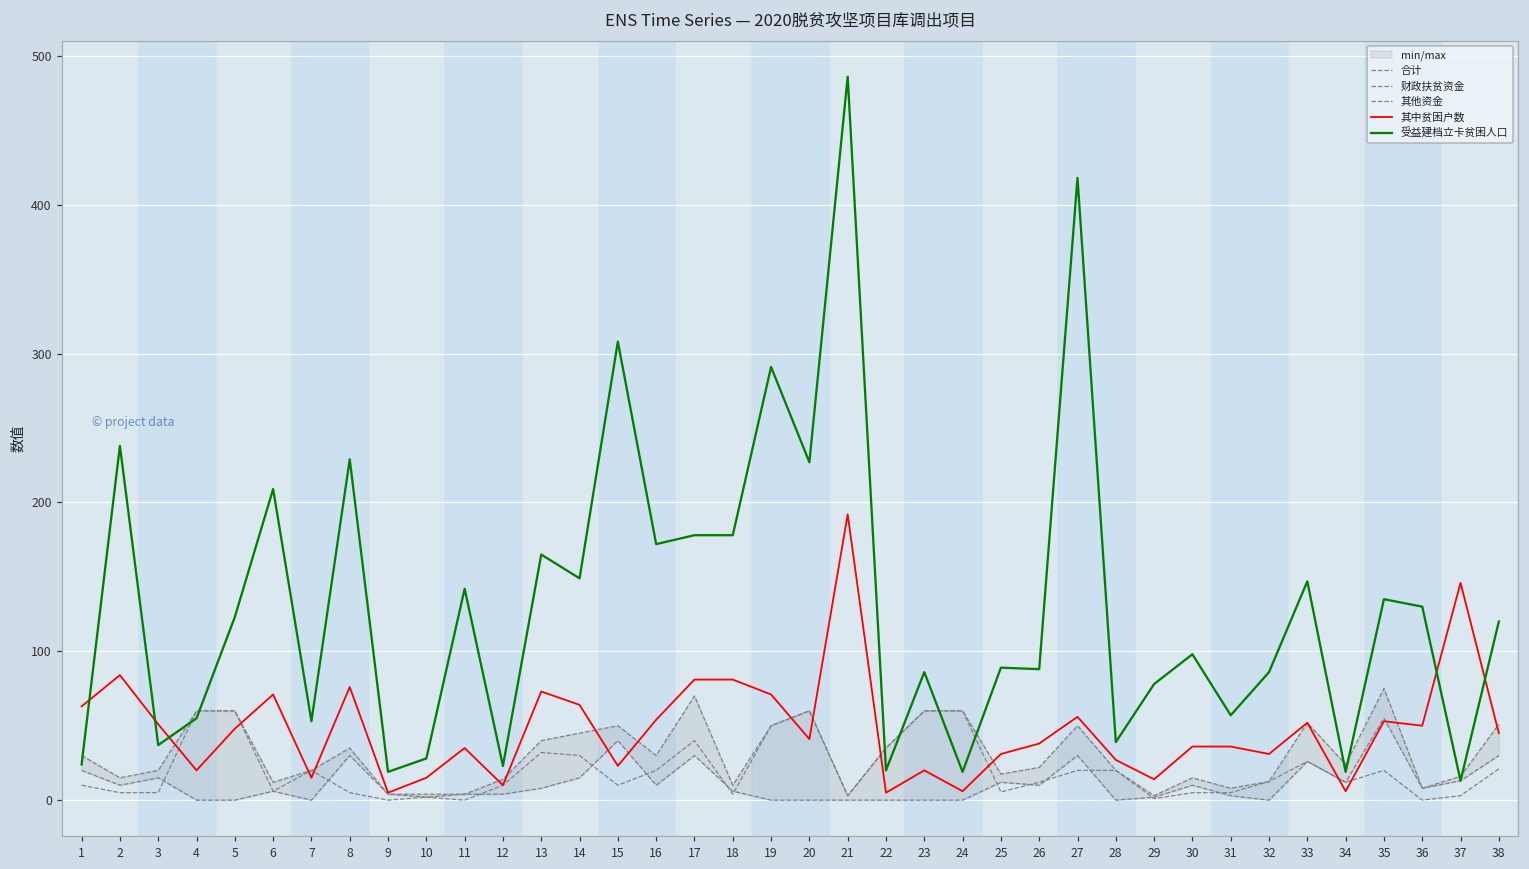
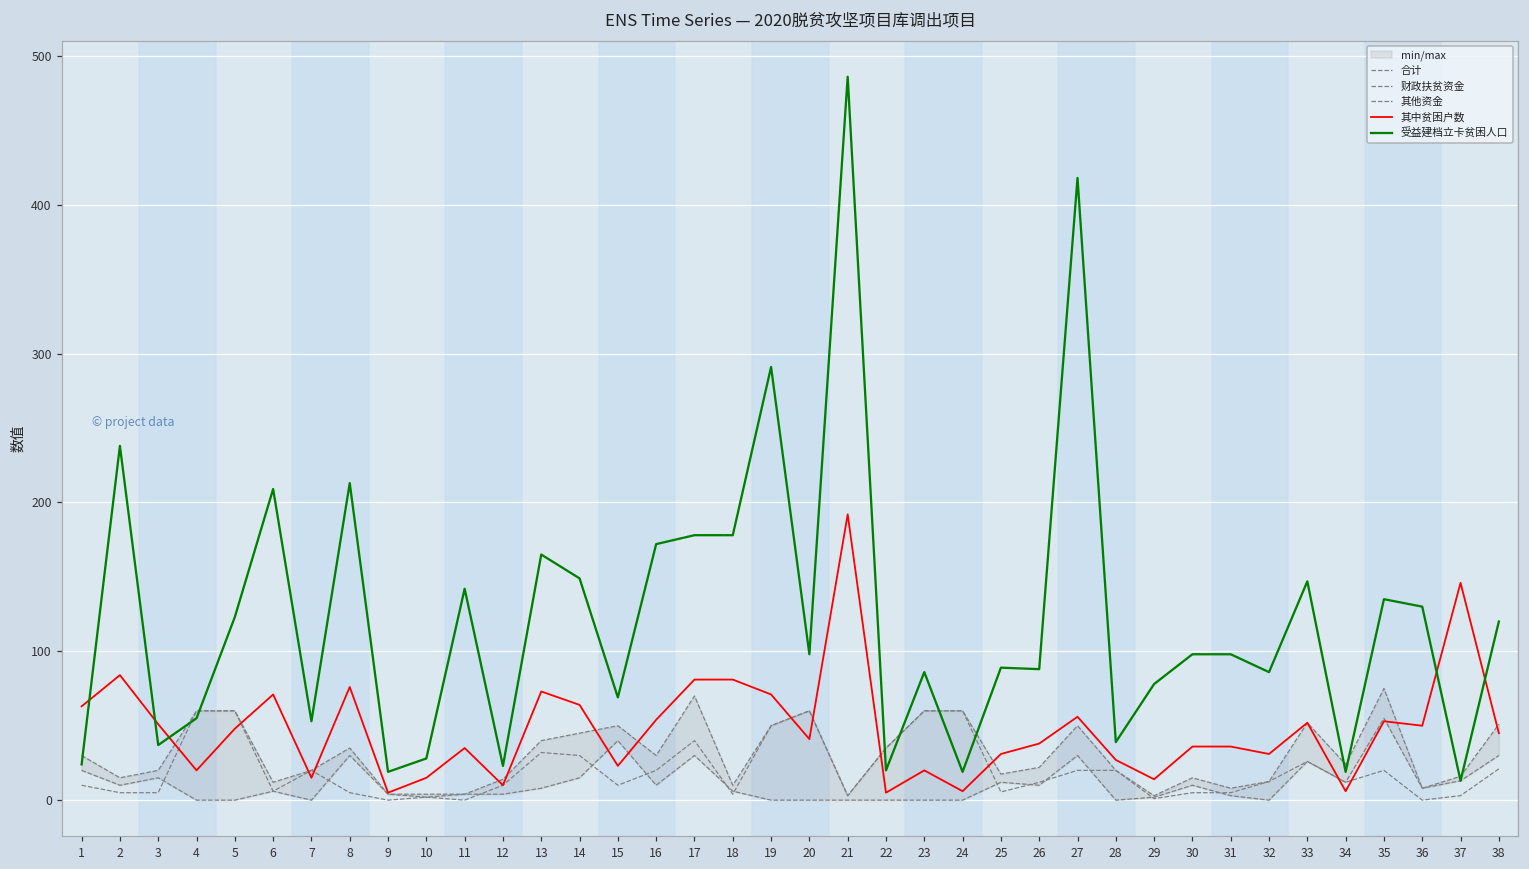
受益建档立卡贫困人口, 8: 229 -> 213
受益建档立卡贫困人口, 15: 308 -> 69
受益建档立卡贫困人口, 20: 227 -> 98
受益建档立卡贫困人口, 31: 57 -> 98
